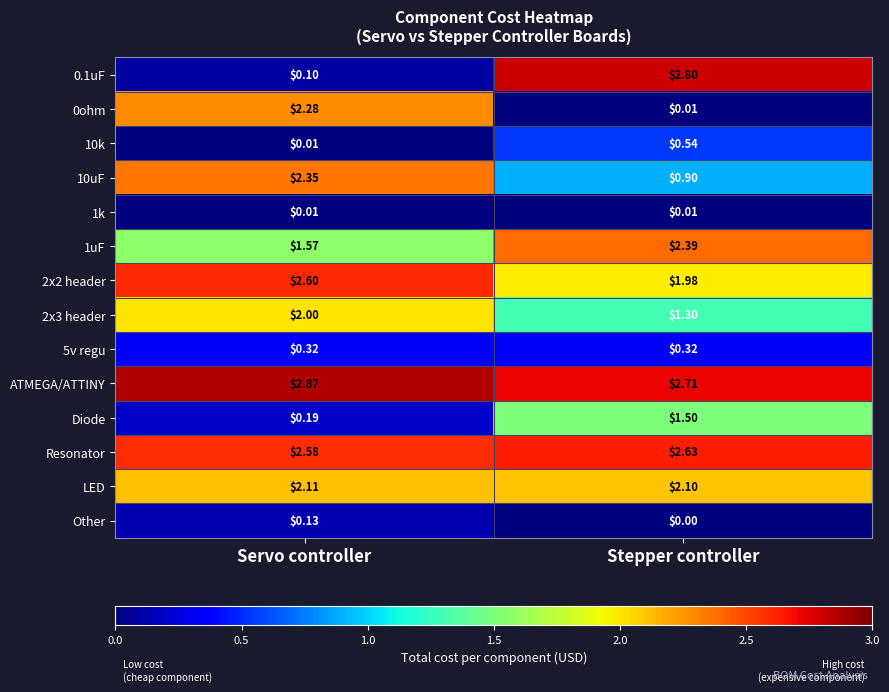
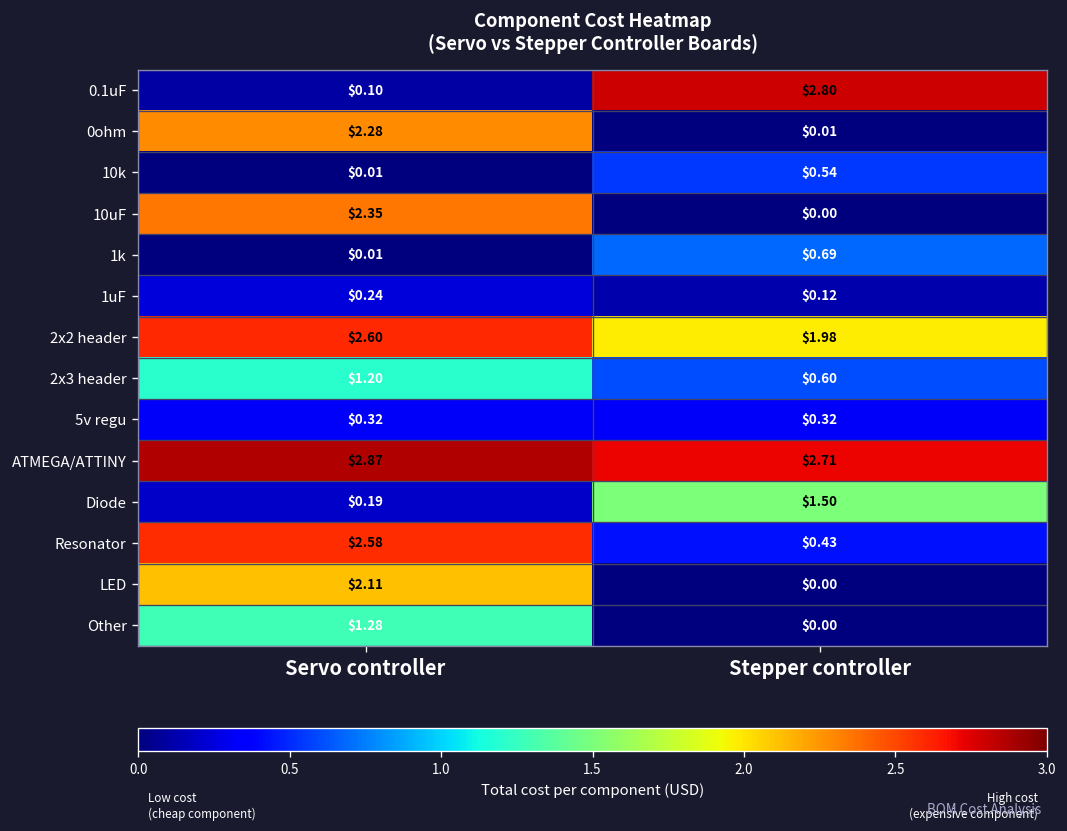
10uF, Stepper controller: $0.90 -> $0.00
1k, Stepper controller: $0.01 -> $0.69
1uF, Servo controller: $1.57 -> $0.24
1uF, Stepper controller: $2.39 -> $0.12
2x3 header, Servo controller: $2.00 -> $1.20
2x3 header, Stepper controller: $1.30 -> $0.60
Resonator, Stepper controller: $2.63 -> $0.43
LED, Stepper controller: $2.10 -> $0.00
Other, Servo controller: $0.13 -> $1.28
